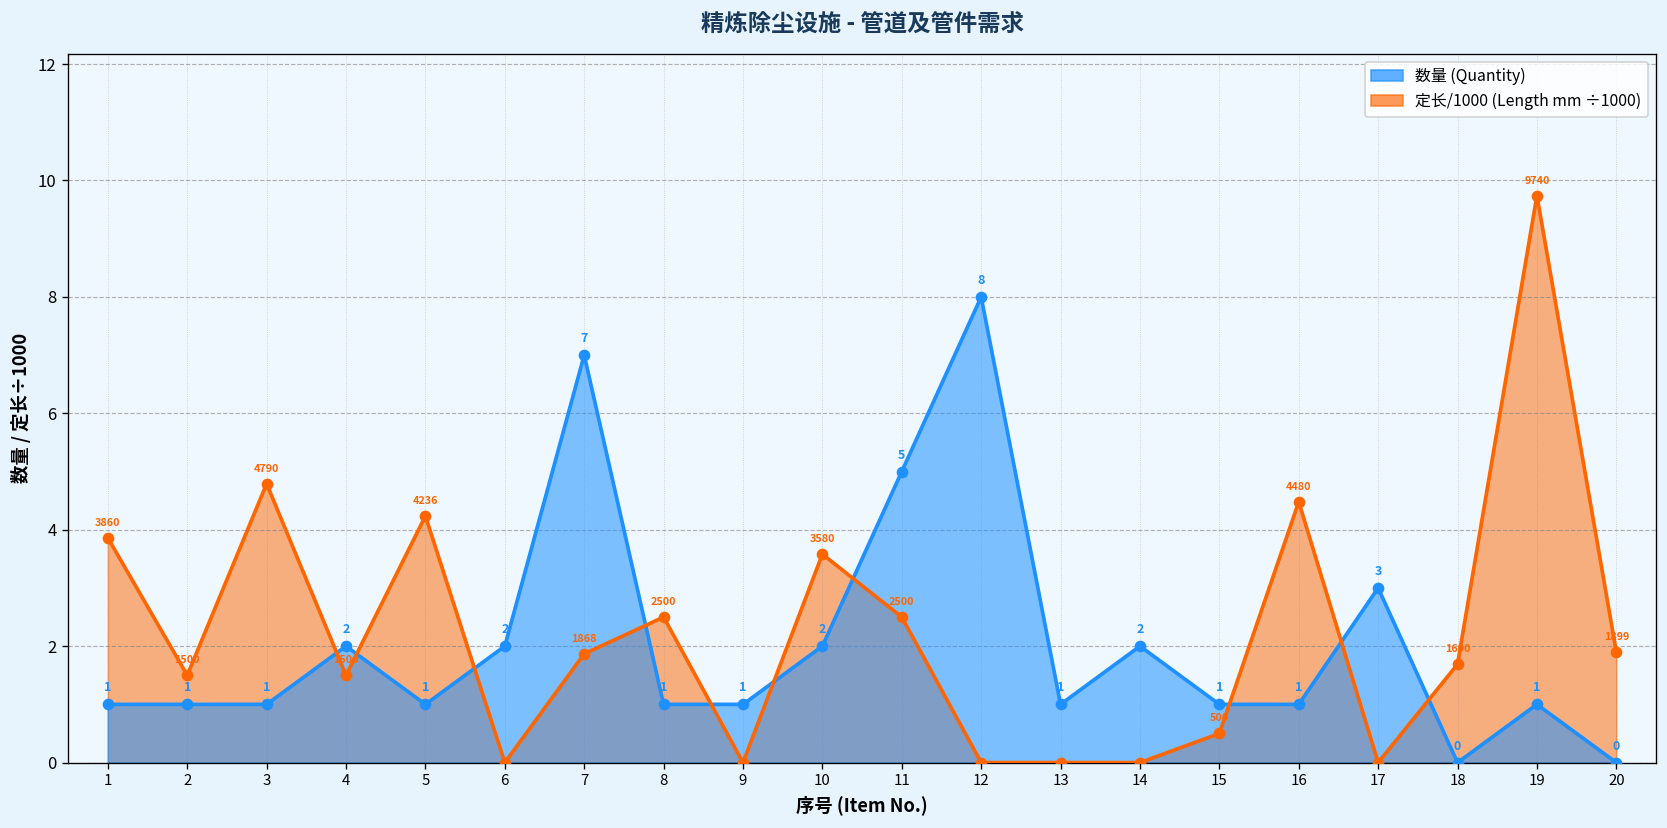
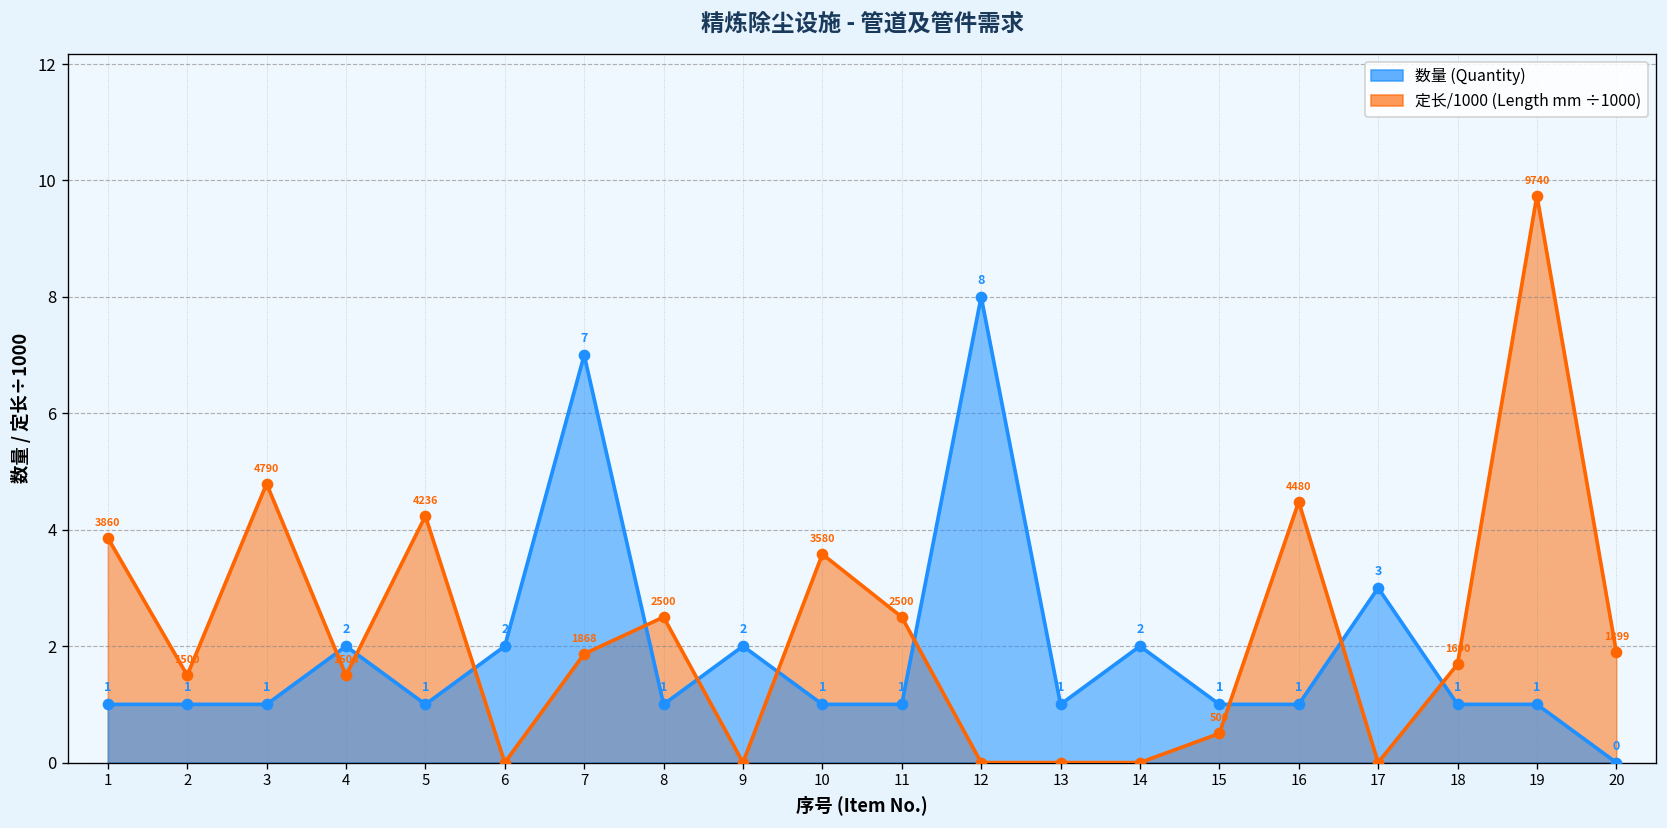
数量 (Quantity), 9: 1 -> 2
数量 (Quantity), 10: 2 -> 1
数量 (Quantity), 11: 5 -> 1
数量 (Quantity), 18: 0 -> 1
